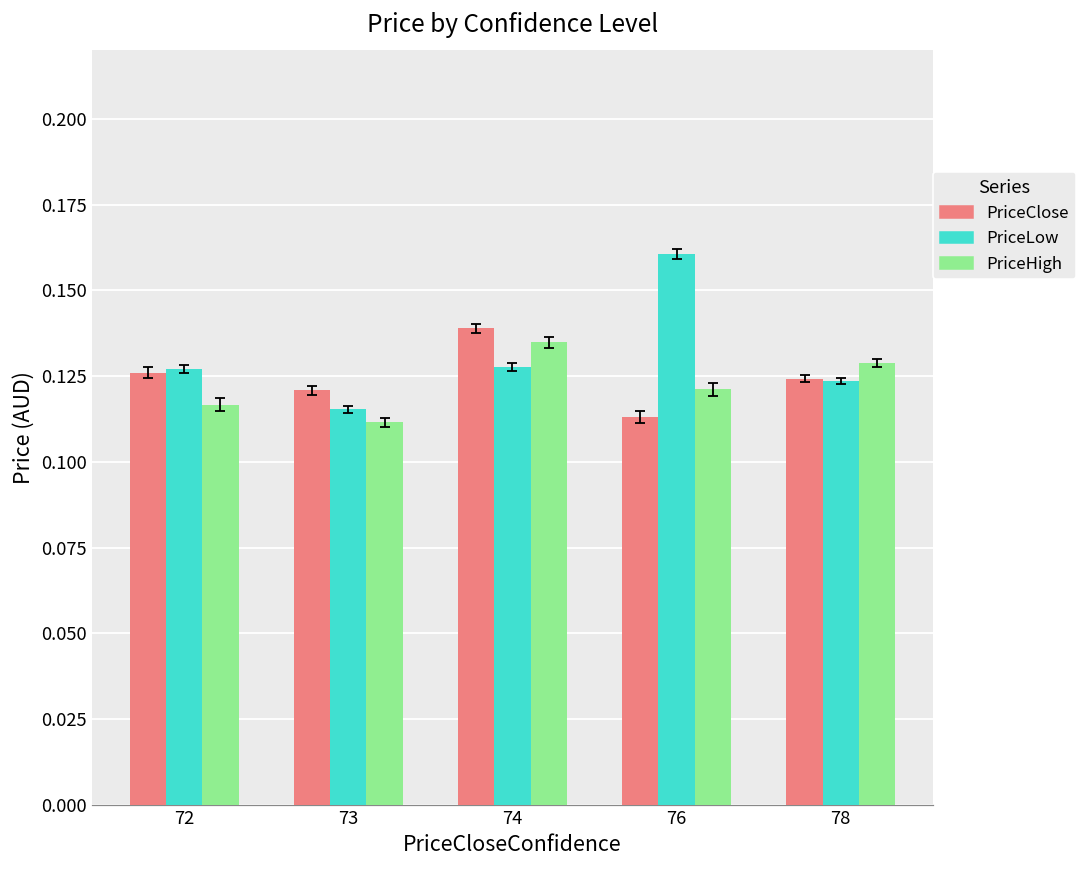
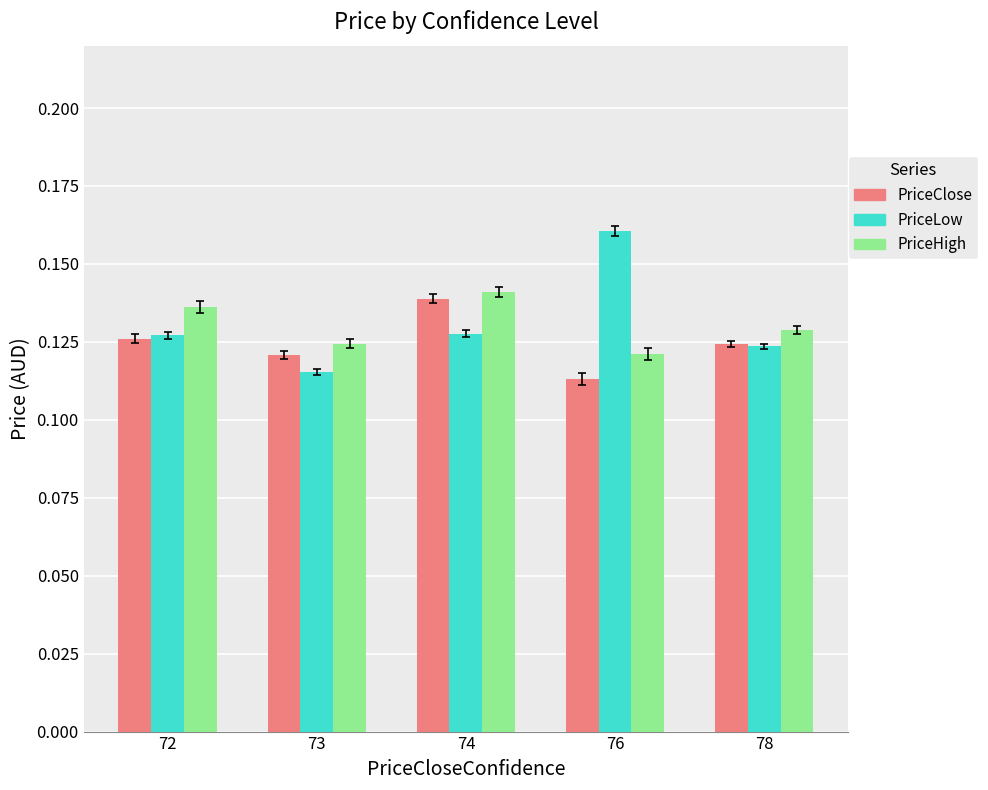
PriceHigh, 72: 0.117 -> 0.136
PriceHigh, 73: 0.112 -> 0.124
PriceHigh, 74: 0.135 -> 0.141
